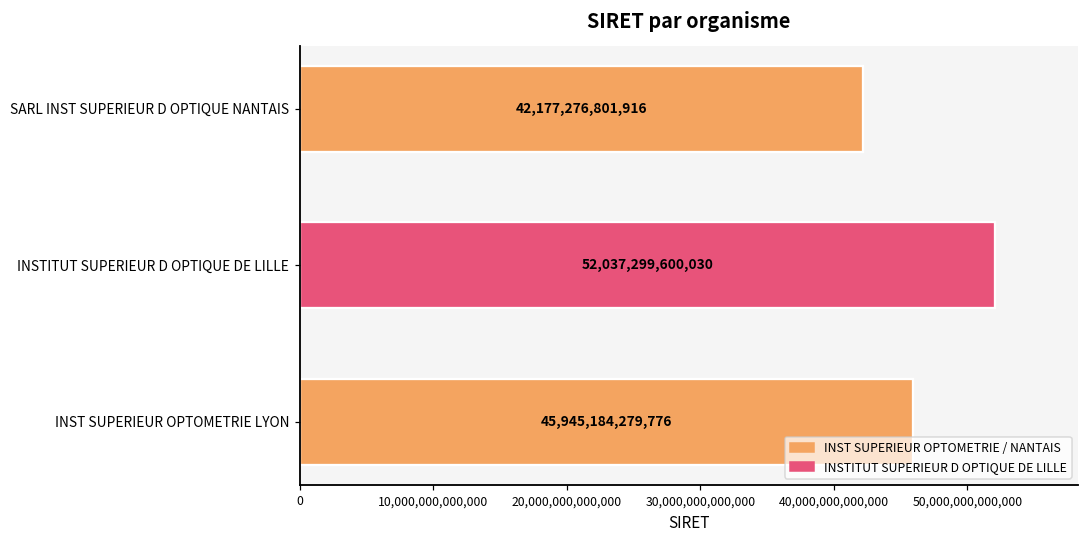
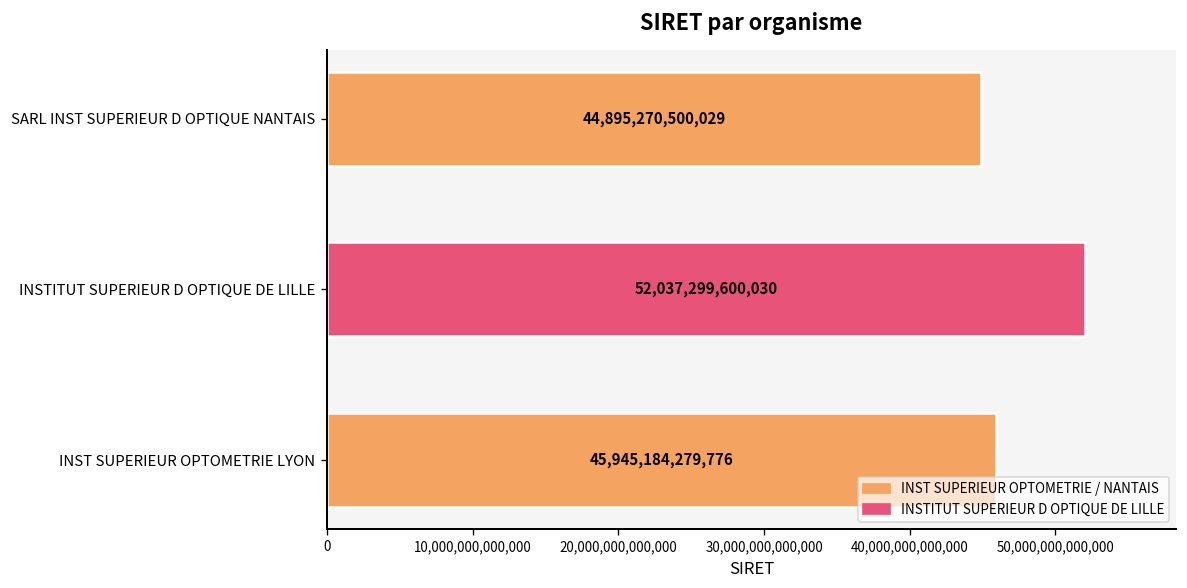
SARL INST SUPERIEUR D OPTIQUE NANTAIS: 42,177,276,801,916 -> 44,895,270,500,029
